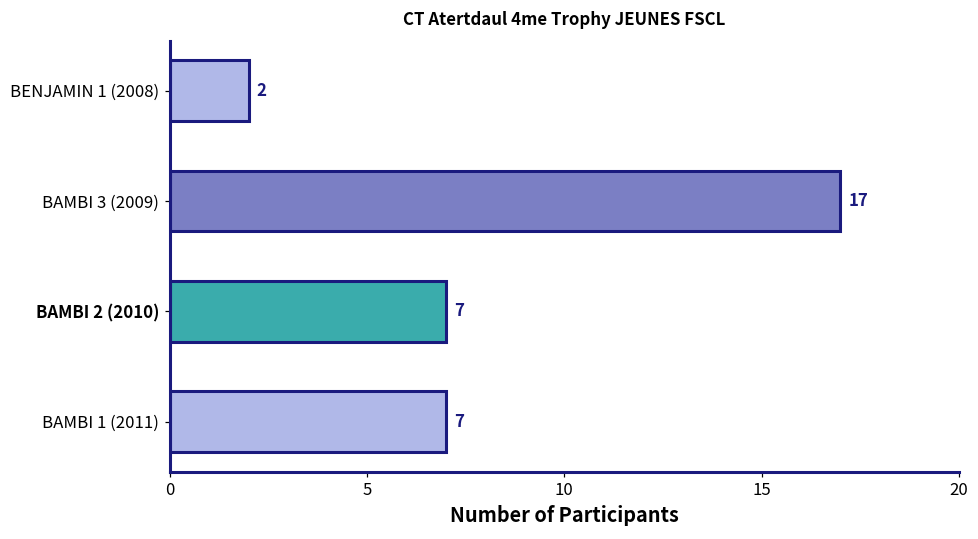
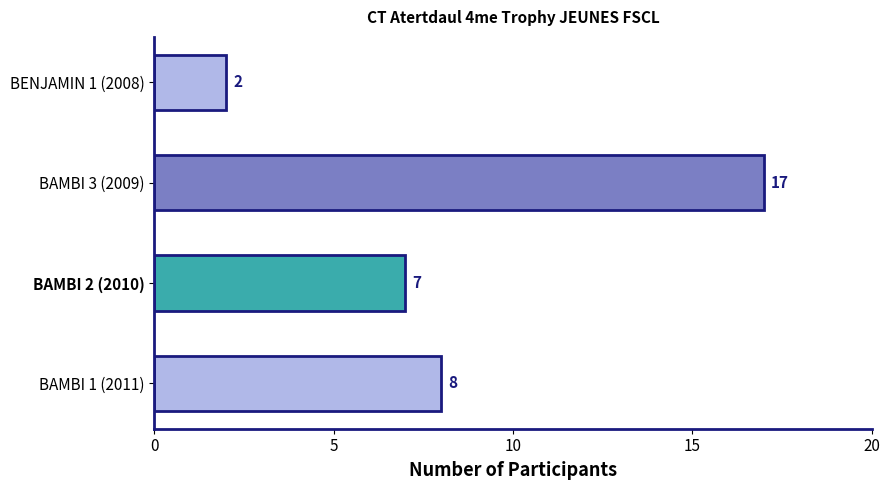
BAMBI 1 (2011): 7 -> 8
